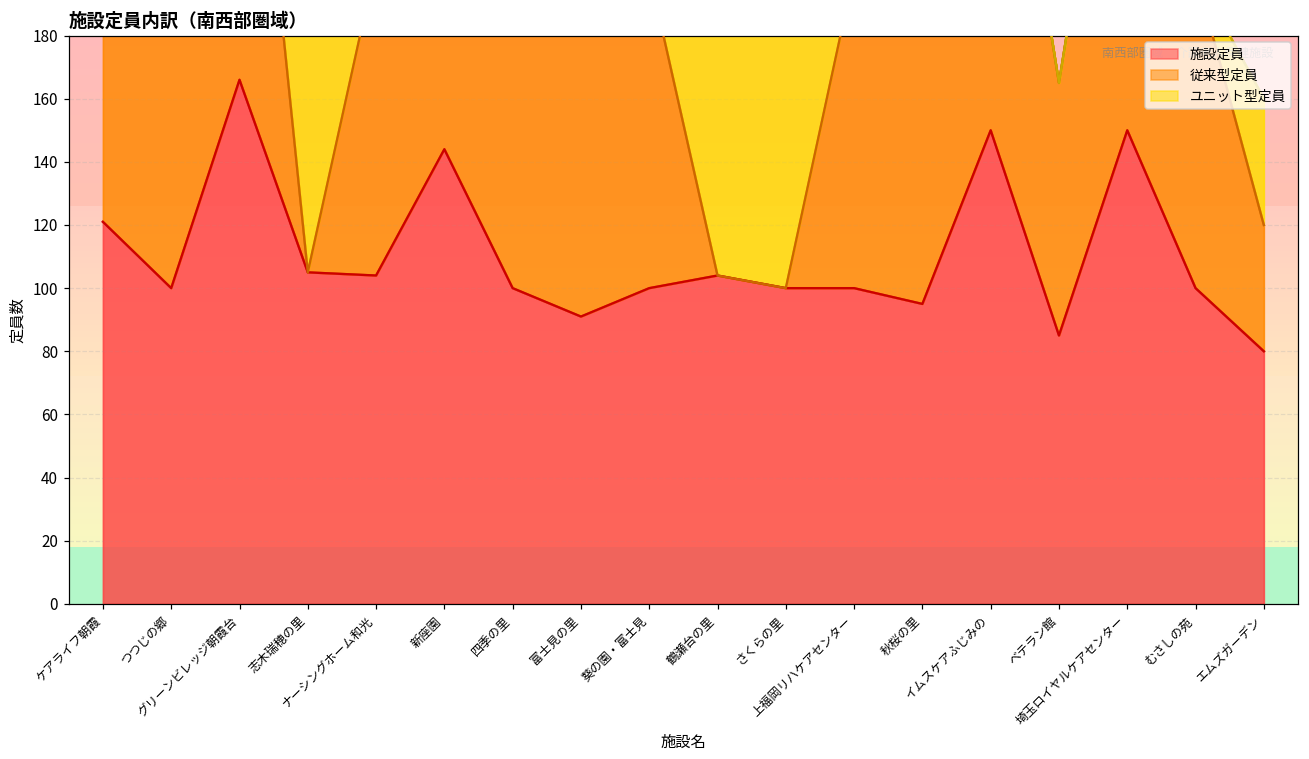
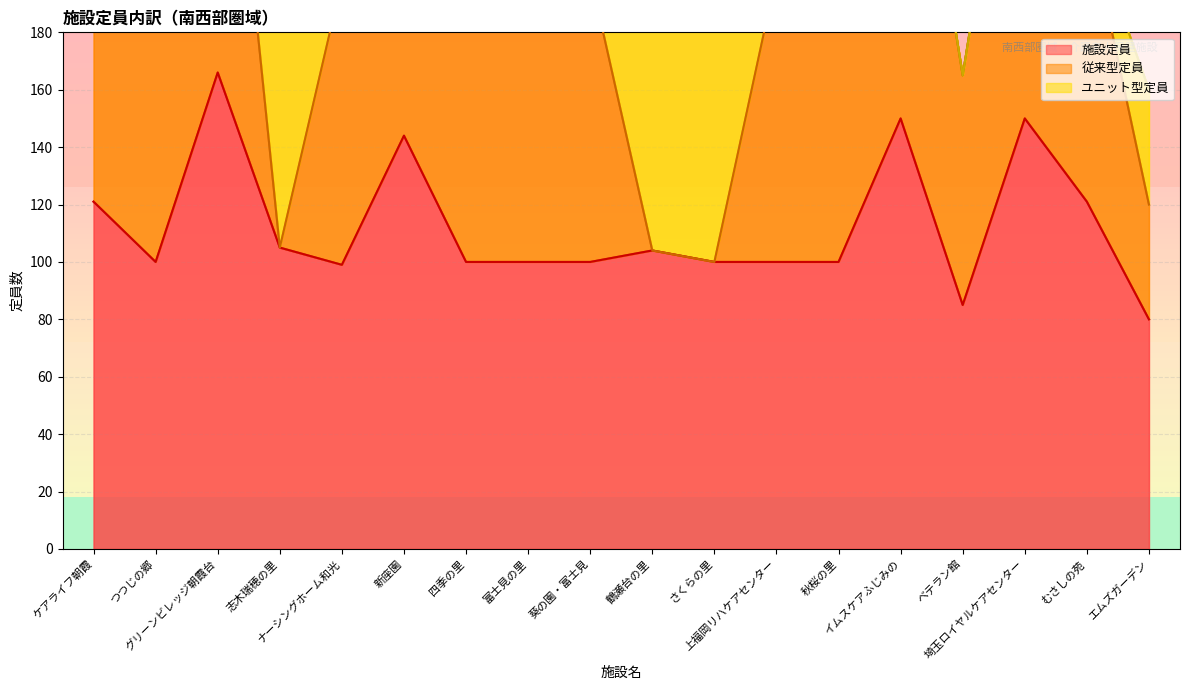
施設定員, ナーシングホーム和光: 104 -> 99
施設定員, 富士見の里: 91 -> 100
施設定員, 秋桜の里: 95 -> 100
施設定員, むさしの苑: 100 -> 121
